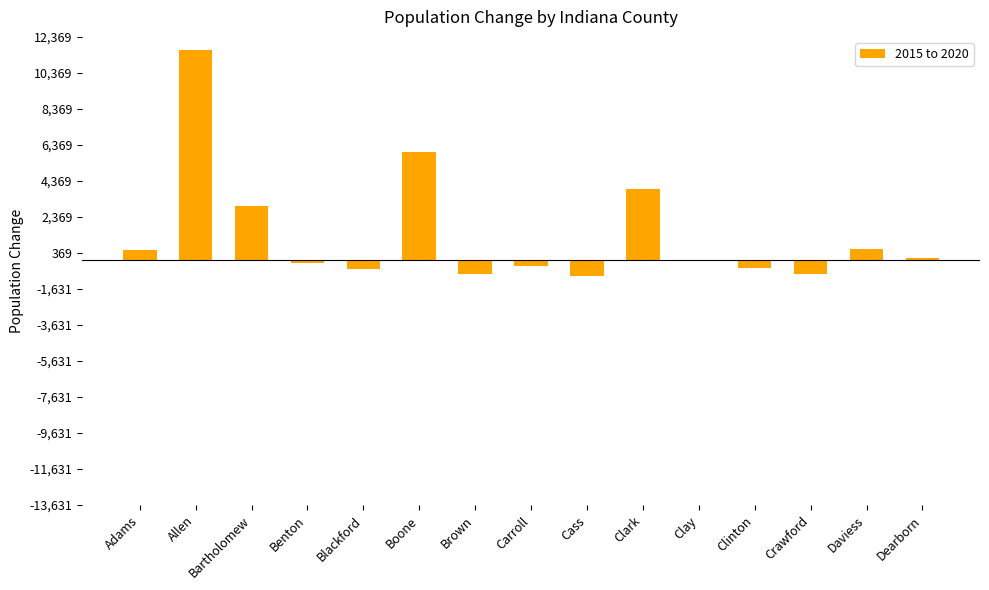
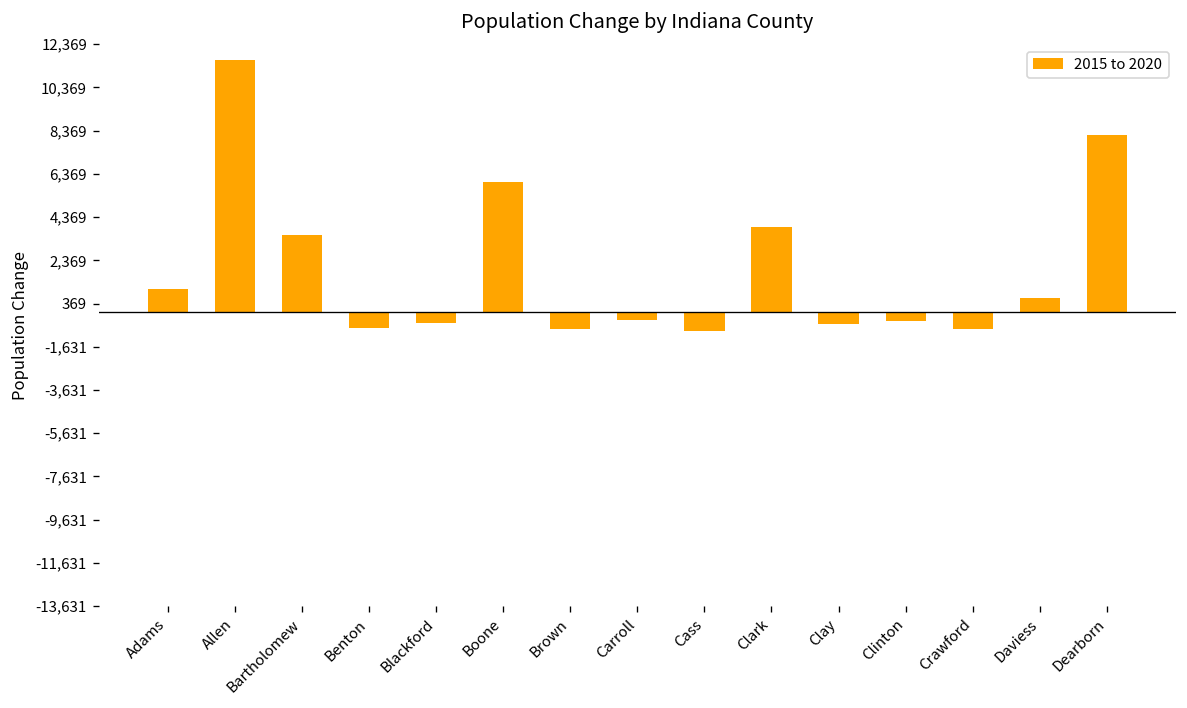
Adams: 500 -> 1,000
Bartholomew: 3,000 -> 3,600
Benton: -200 -> -800
Clay: -100 -> -600
Dearborn: 100 -> 8,200
